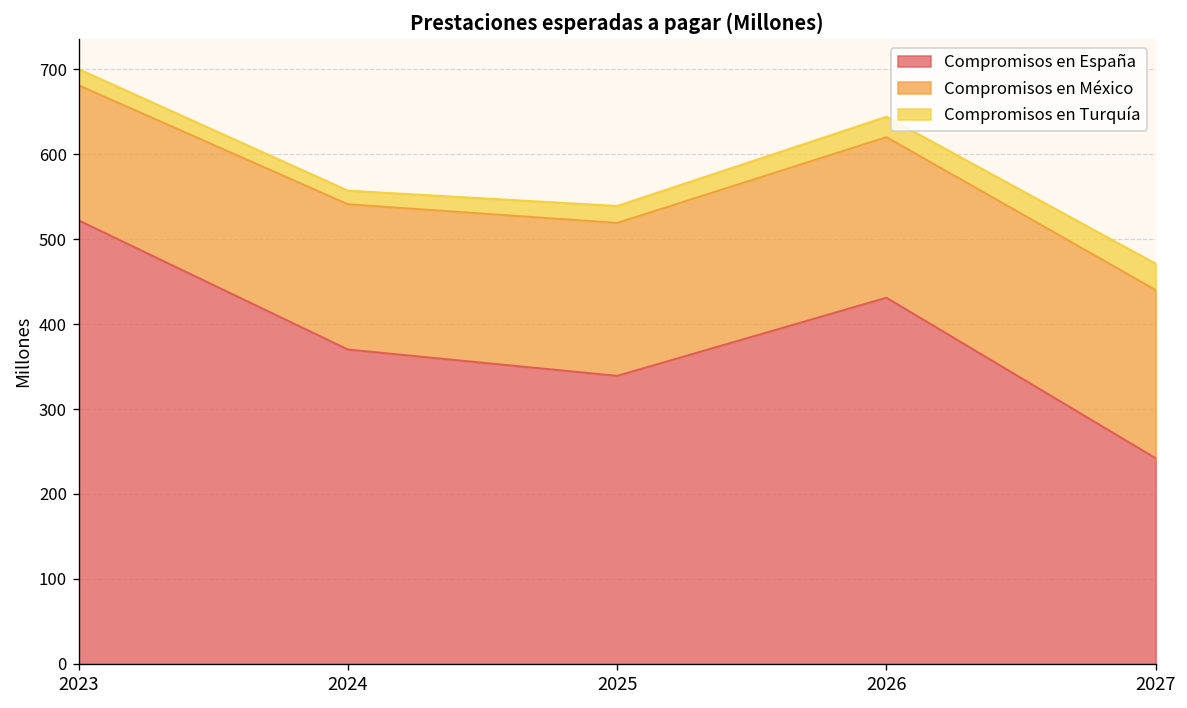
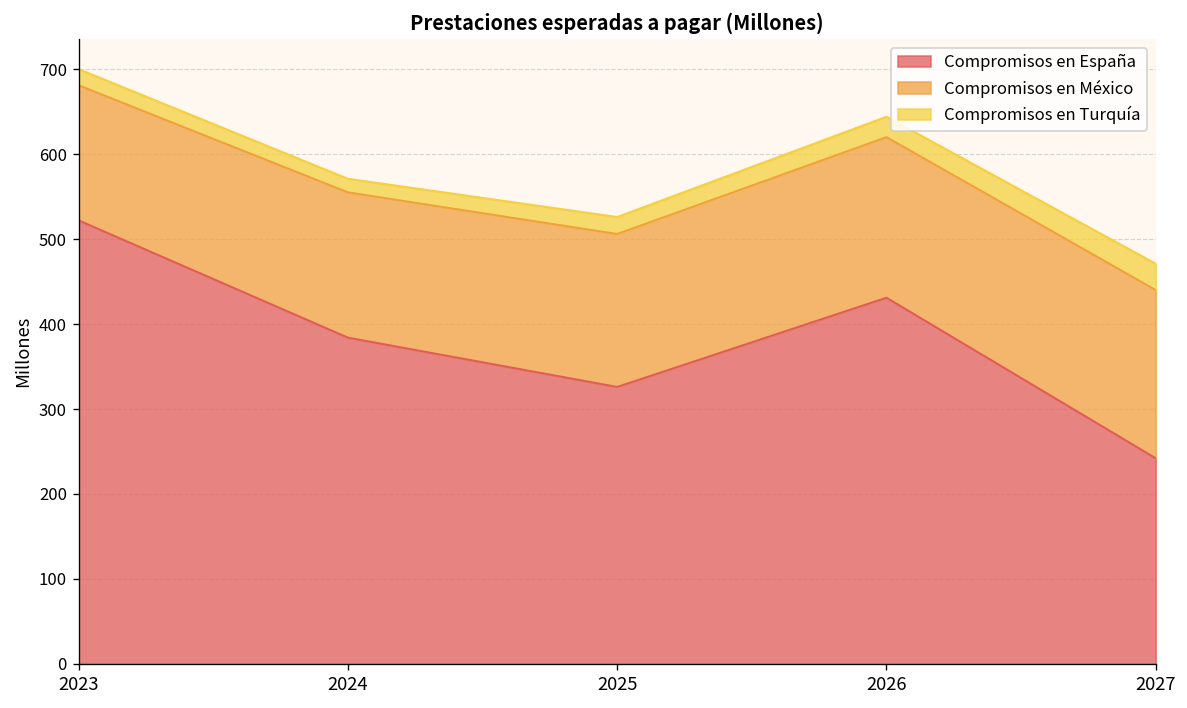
Compromisos en España, 2024: 370 -> 380
Compromisos en España, 2025: 340 -> 330
